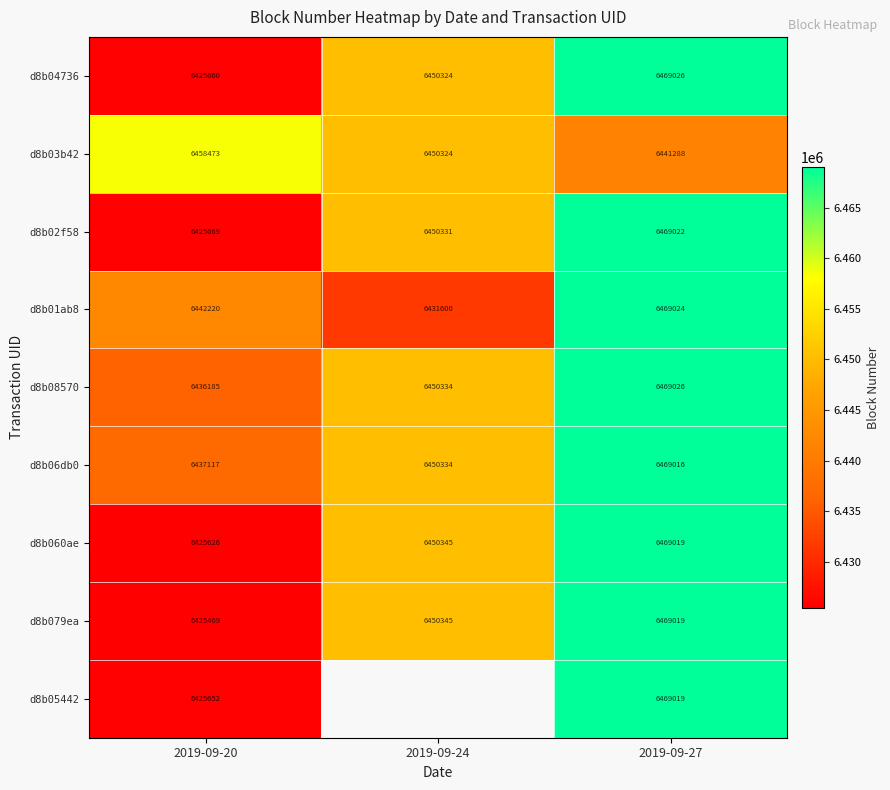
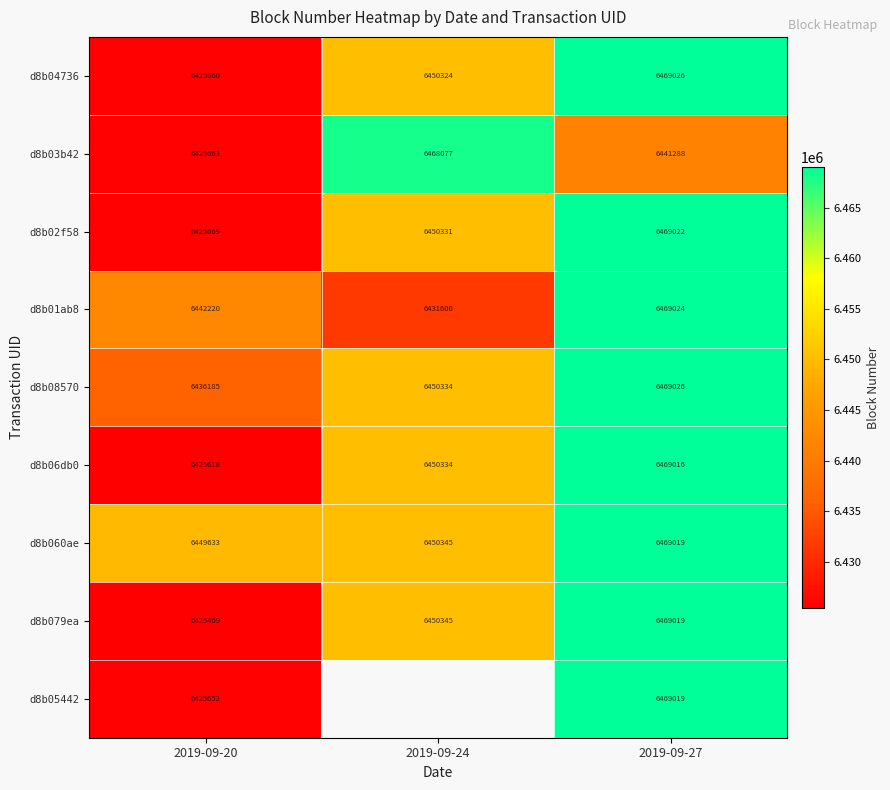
d8b03b42, 2019-09-20: 6458473 -> 6425663
d8b03b42, 2019-09-24: 6450324 -> 6468077
d8b06db0, 2019-09-20: 6437117 -> 6425618
d8b060ae, 2019-09-20: 6425626 -> 6449633
